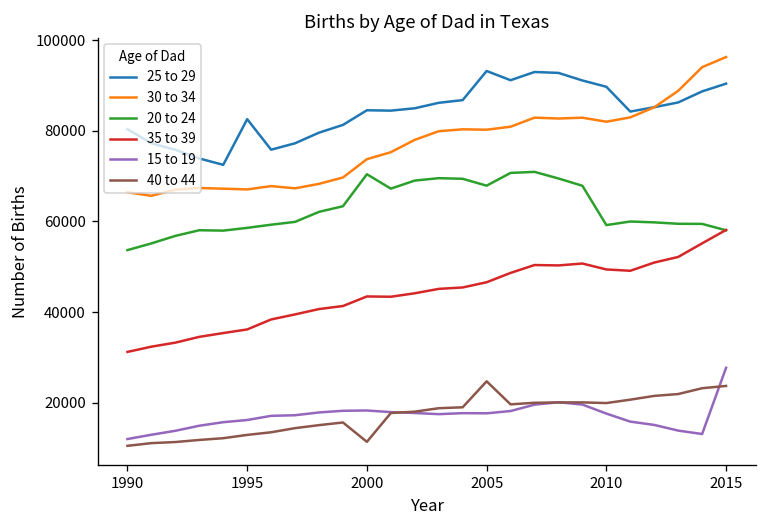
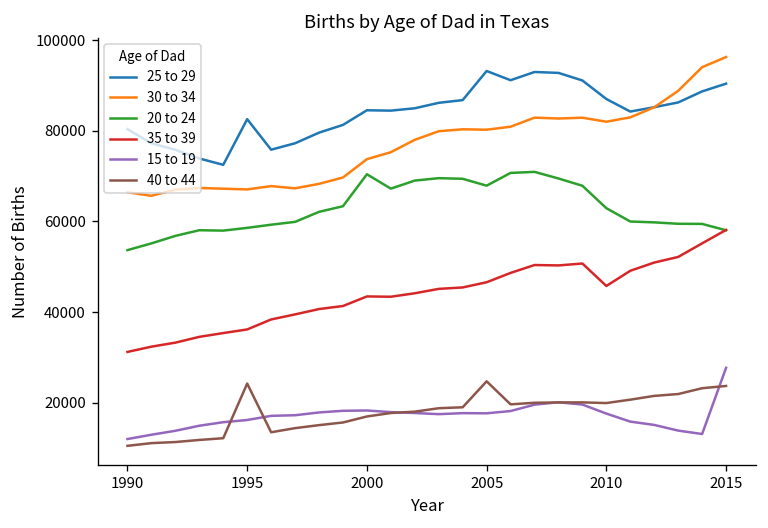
40 to 44, 1995: 13000 -> 24000
40 to 44, 2000: 11000 -> 17000
25 to 29, 2010: 90000 -> 87000
20 to 24, 2010: 59000 -> 63000
35 to 39, 2010: 49000 -> 46000
